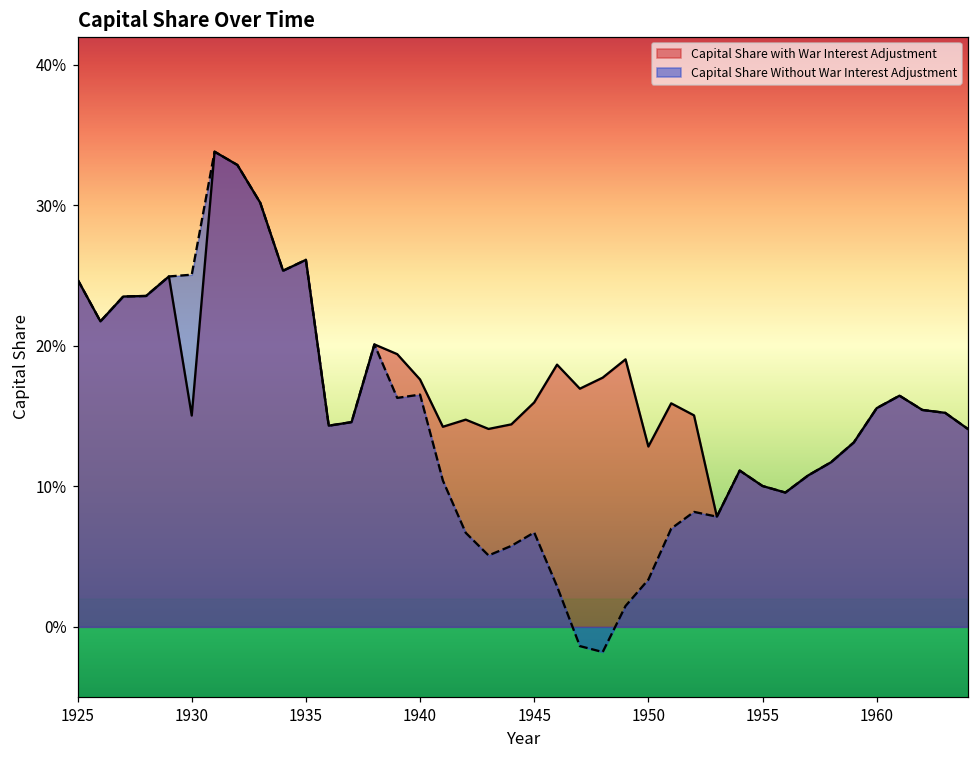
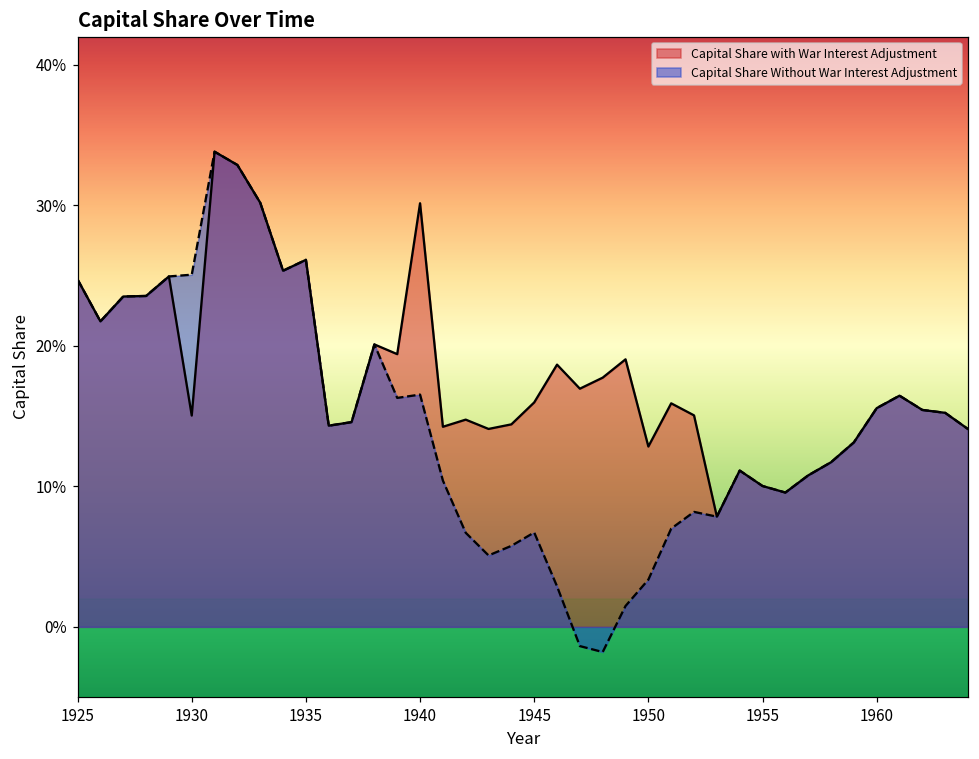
Capital Share with War Interest Adjustment, 1940: 17.6% -> 30.1%
